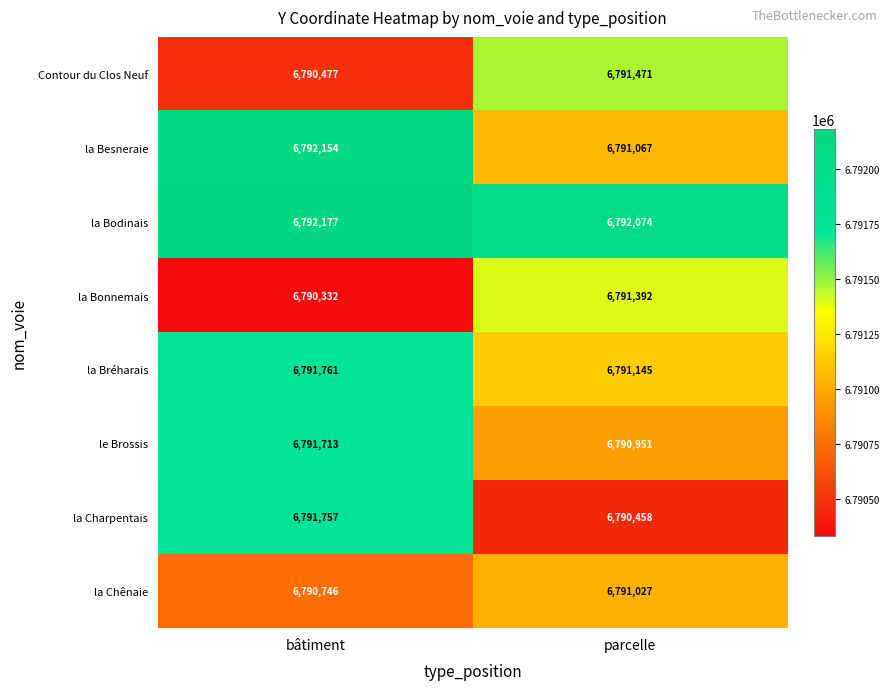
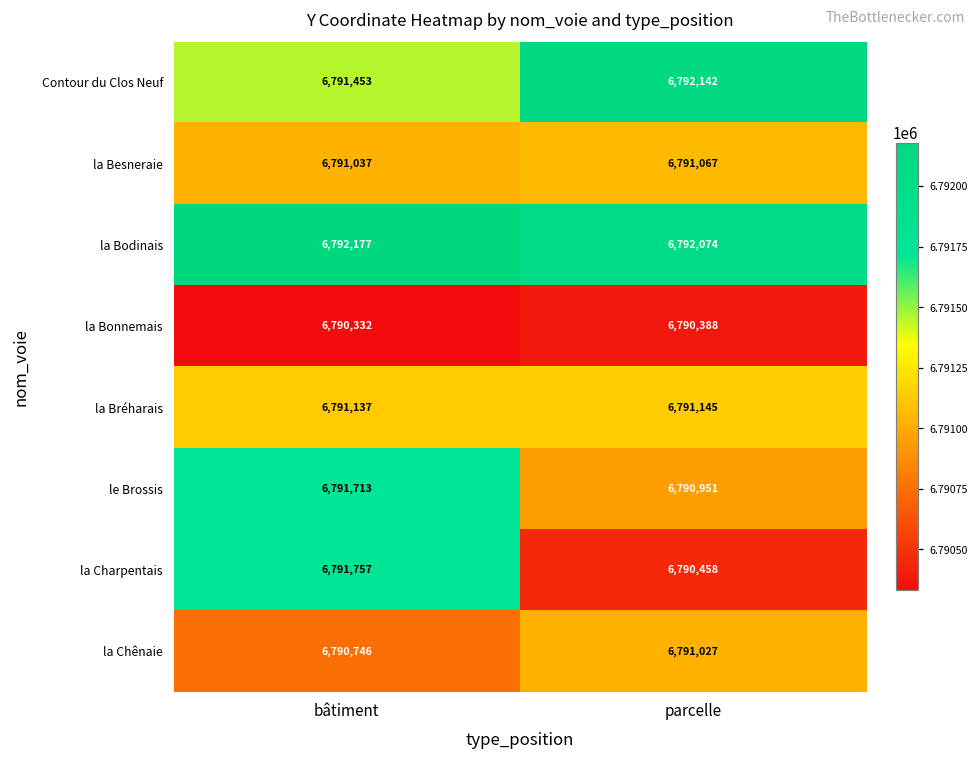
Contour du Clos Neuf, bâtiment: 6,790,477 -> 6,791,453
Contour du Clos Neuf, parcelle: 6,791,471 -> 6,792,142
la Besneraie, bâtiment: 6,792,154 -> 6,791,037
la Bonnemais, parcelle: 6,791,392 -> 6,790,388
la Bréharais, bâtiment: 6,791,761 -> 6,791,137
